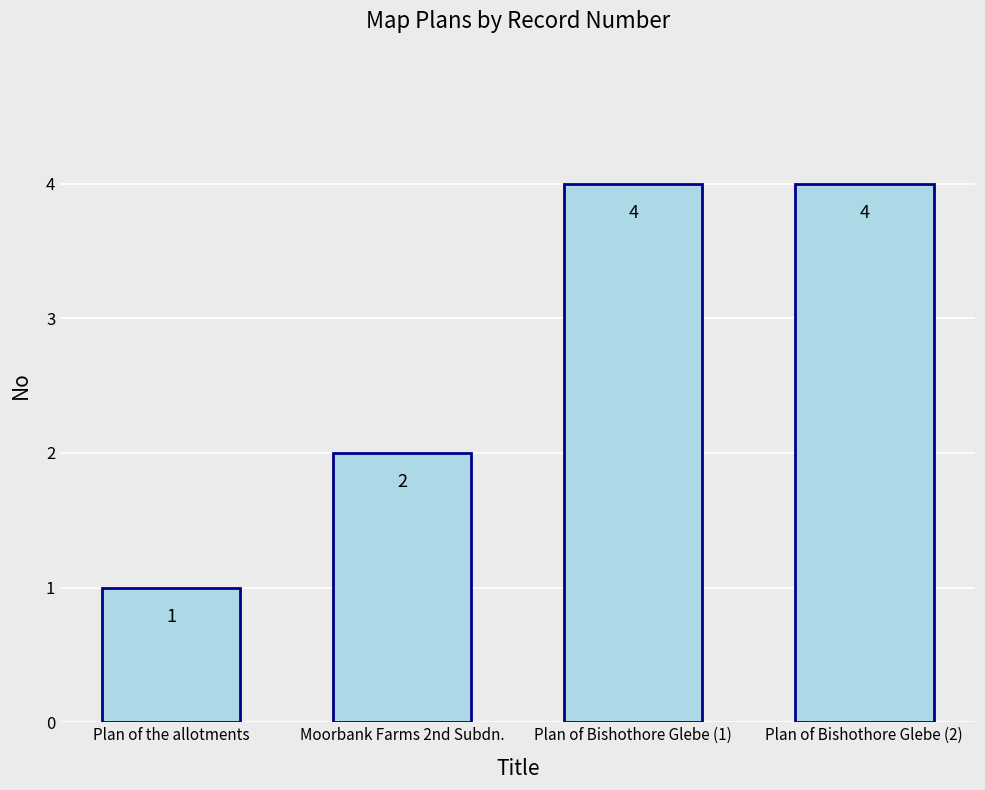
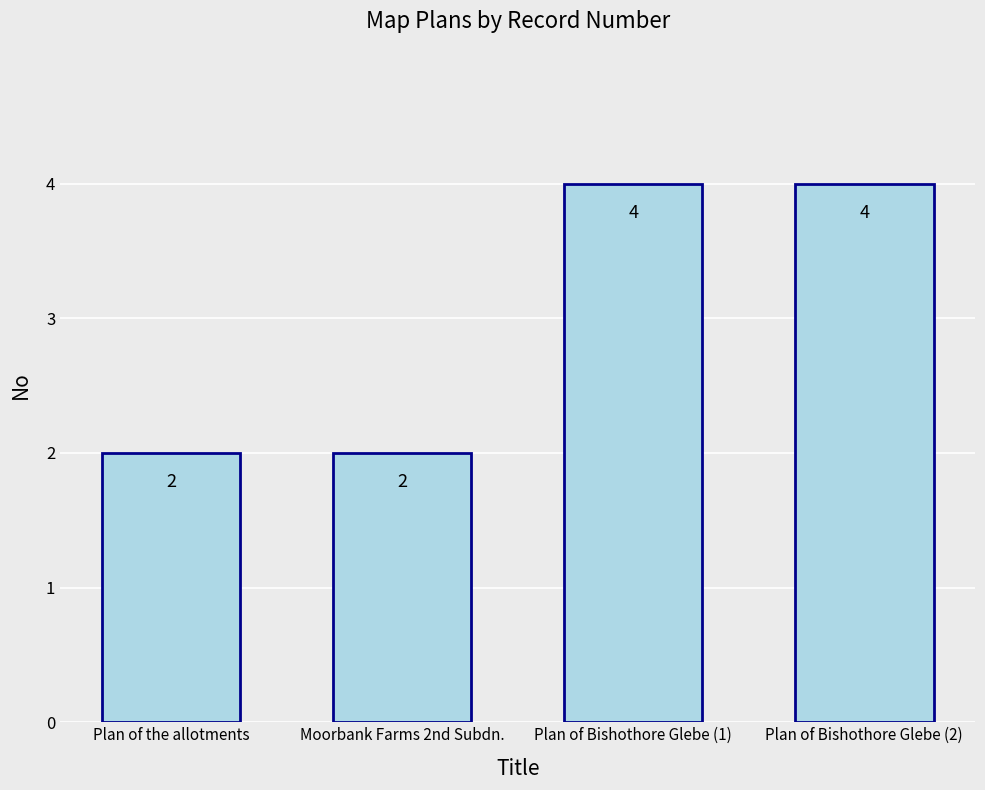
Plan of the allotments: 1 -> 2
